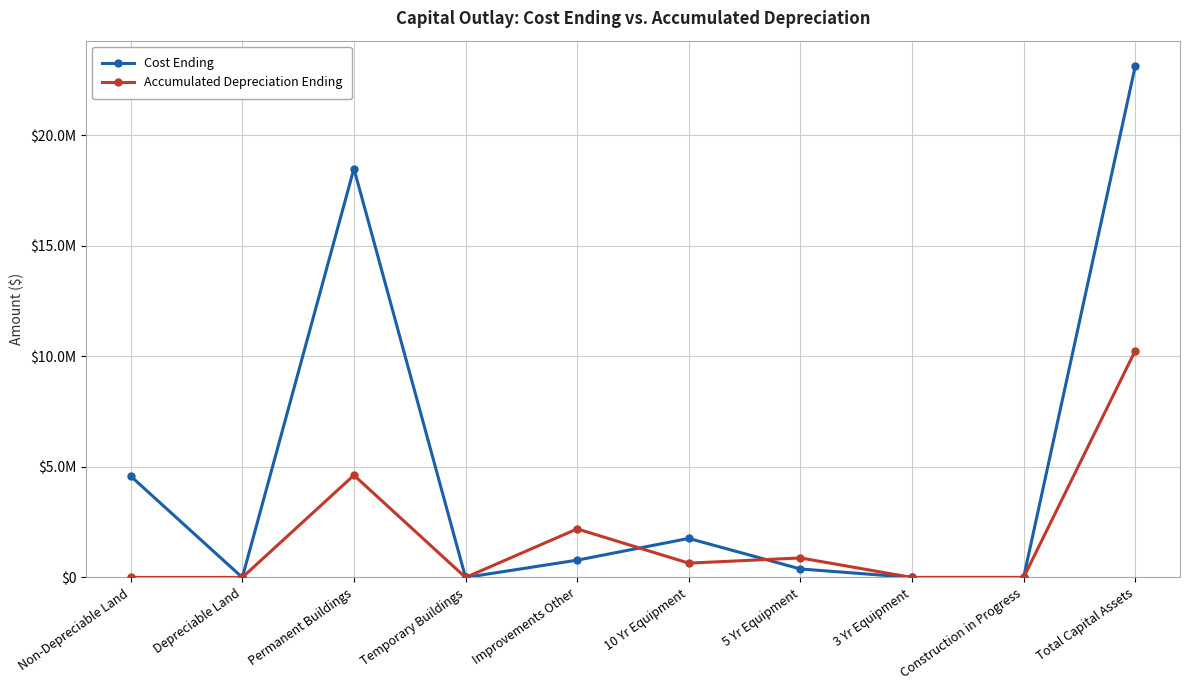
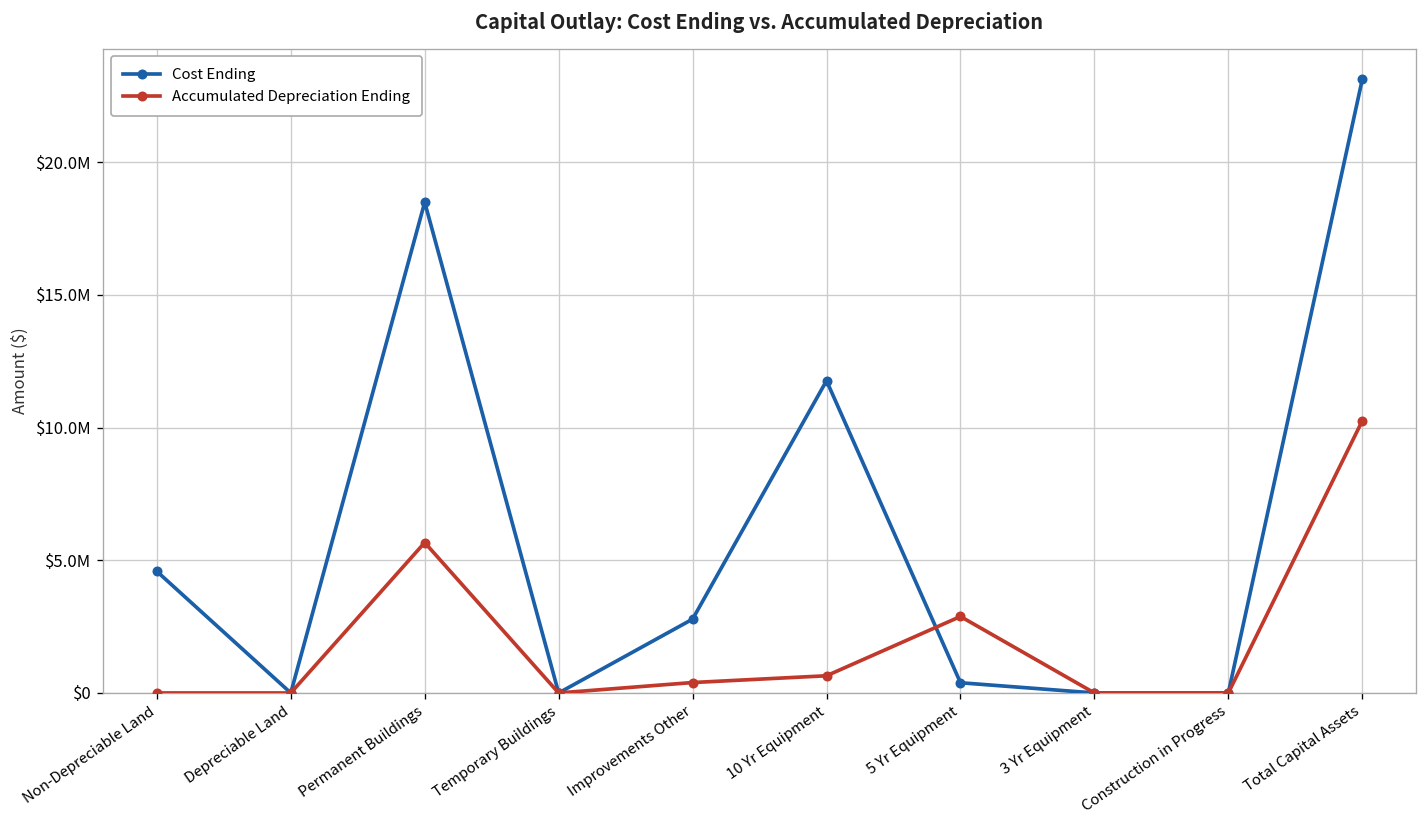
Accumulated Depreciation Ending, Permanent Buildings: $4600000 -> $5700000
Cost Ending, Improvements Other: $800000 -> $2800000
Accumulated Depreciation Ending, Improvements Other: $2200000 -> $400000
Cost Ending, 10 Yr Equipment: $1800000 -> $11800000
Accumulated Depreciation Ending, 5 Yr Equipment: $900000 -> $2900000
